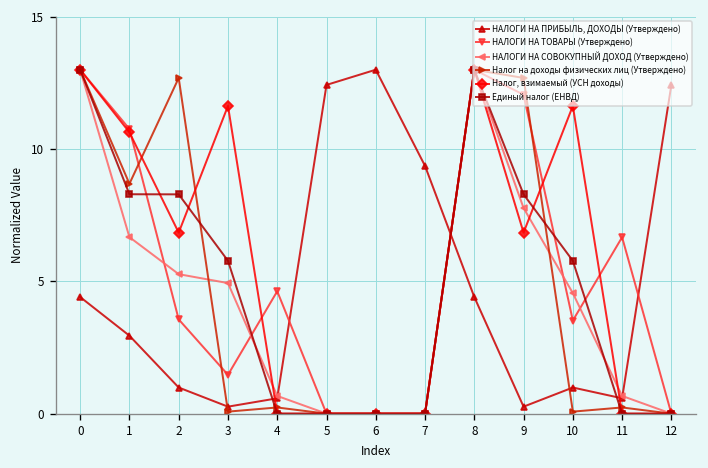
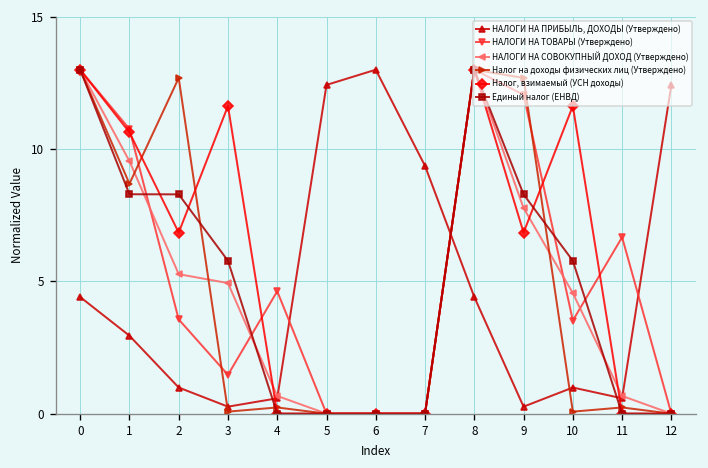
НАЛОГИ НА СОВОКУПНЫЙ ДОХОД (Утверждено), 1: 6.7 -> 9.5
